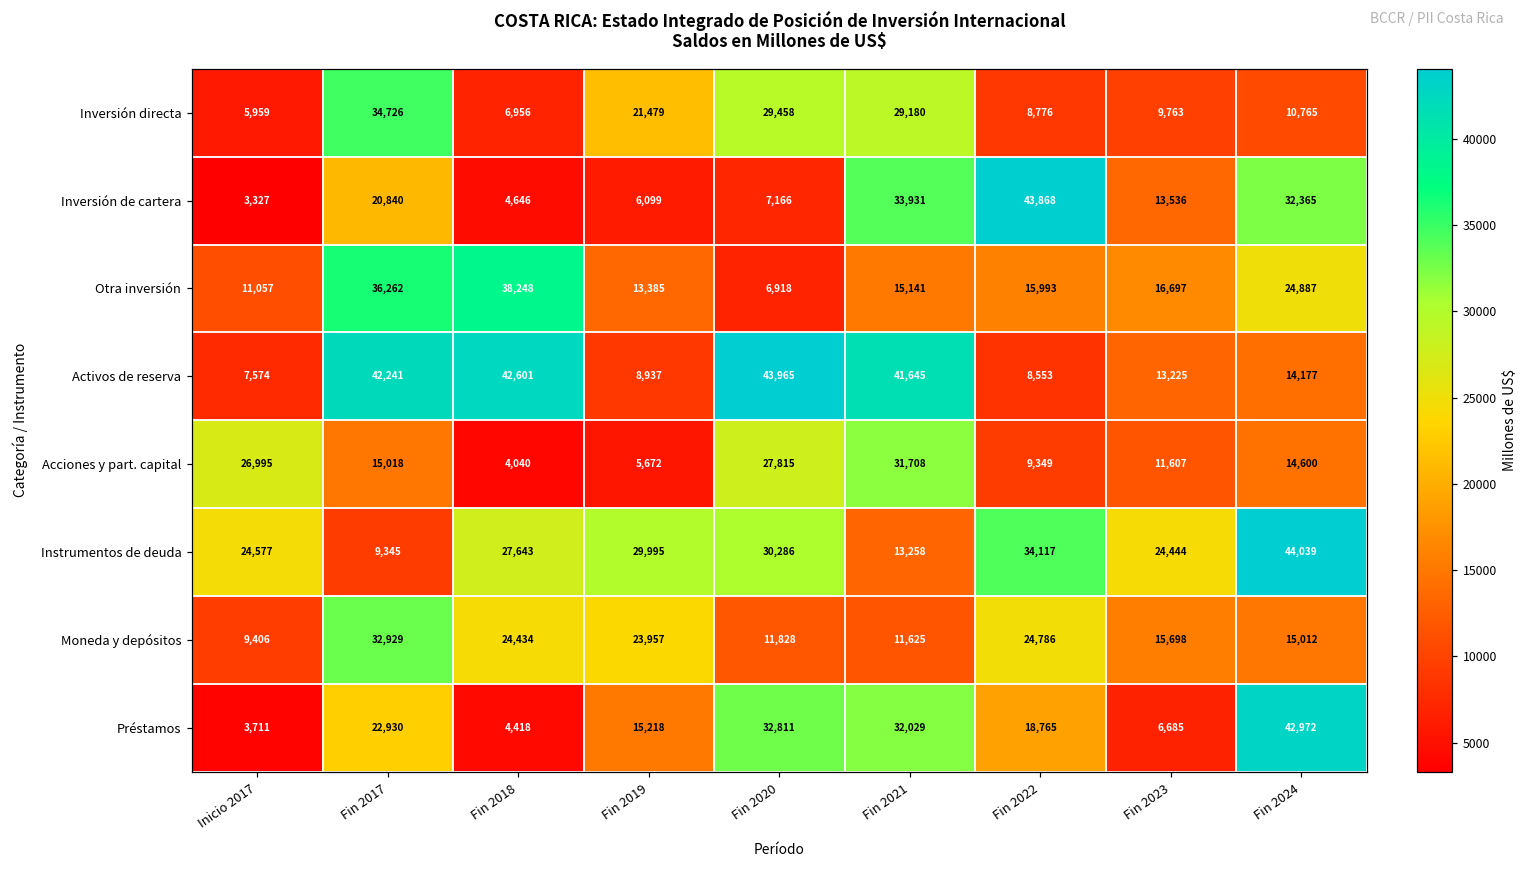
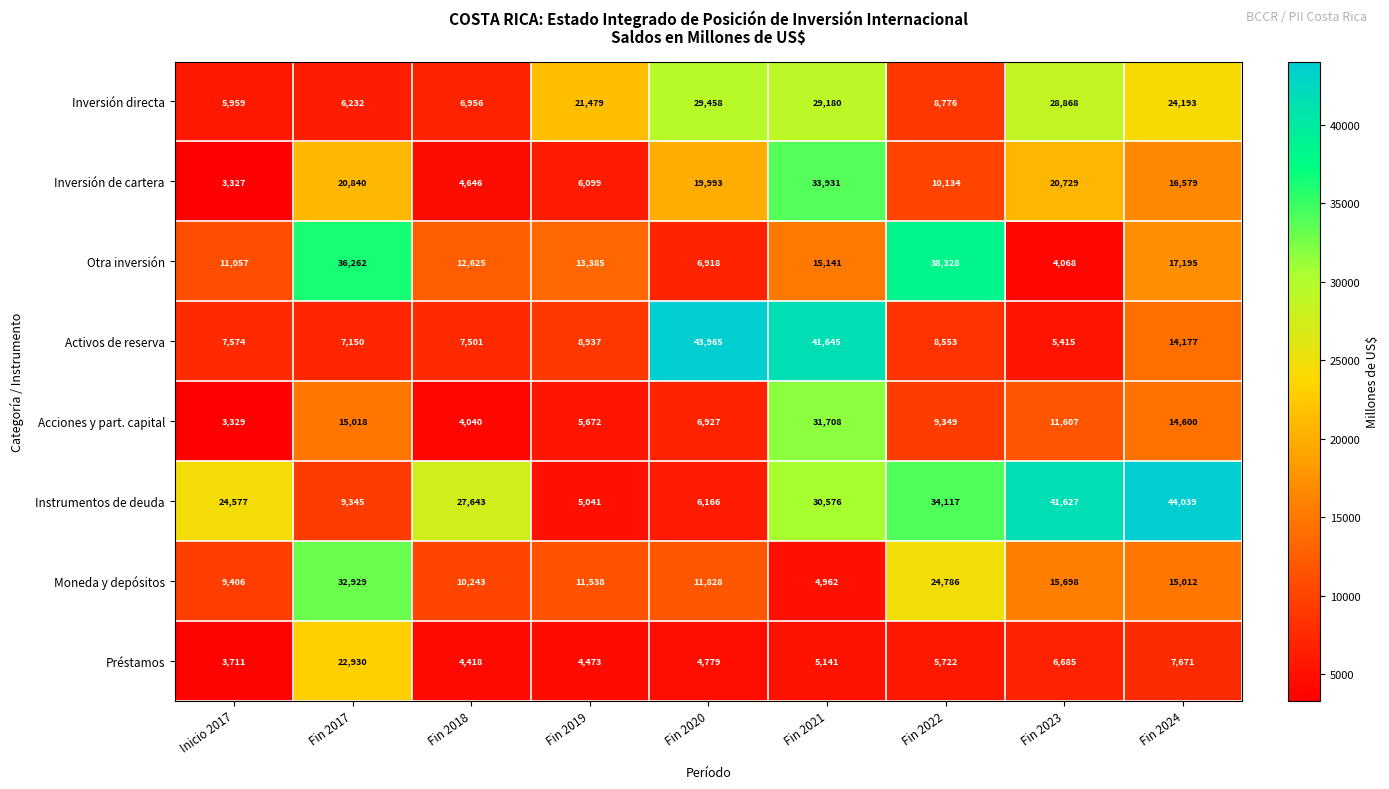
Inversión directa, Fin 2017: 34,726 -> 6,232
Inversión directa, Fin 2023: 9,763 -> 28,868
Inversión directa, Fin 2024: 10,765 -> 24,193
Inversión de cartera, Fin 2020: 7,166 -> 19,993
Inversión de cartera, Fin 2022: 43,868 -> 10,134
Inversión de cartera, Fin 2023: 13,536 -> 20,729
Inversión de cartera, Fin 2024: 32,365 -> 16,579
Otra inversión, Fin 2018: 38,248 -> 12,625
Otra inversión, Fin 2022: 15,993 -> 38,328
Otra inversión, Fin 2023: 16,697 -> 4,068
Otra inversión, Fin 2024: 24,887 -> 17,195
Activos de reserva, Fin 2017: 42,241 -> 7,150
Activos de reserva, Fin 2018: 42,601 -> 7,501
Activos de reserva, Fin 2023: 13,225 -> 5,415
Acciones y part. capital, Inicio 2017: 26,995 -> 3,329
Acciones y part. capital, Fin 2020: 27,815 -> 6,927
Instrumentos de deuda, Fin 2019: 29,995 -> 5,041
Instrumentos de deuda, Fin 2020: 30,286 -> 6,166
Instrumentos de deuda, Fin 2021: 13,258 -> 30,576
Instrumentos de deuda, Fin 2023: 24,444 -> 41,627
Moneda y depósitos, Fin 2018: 24,434 -> 10,243
Moneda y depósitos, Fin 2019: 23,957 -> 11,538
Moneda y depósitos, Fin 2021: 11,625 -> 4,962
Préstamos, Fin 2019: 15,218 -> 4,473
Préstamos, Fin 2020: 32,811 -> 4,779
Préstamos, Fin 2021: 32,029 -> 5,141
Préstamos, Fin 2022: 18,765 -> 5,722
Préstamos, Fin 2024: 42,972 -> 7,671
